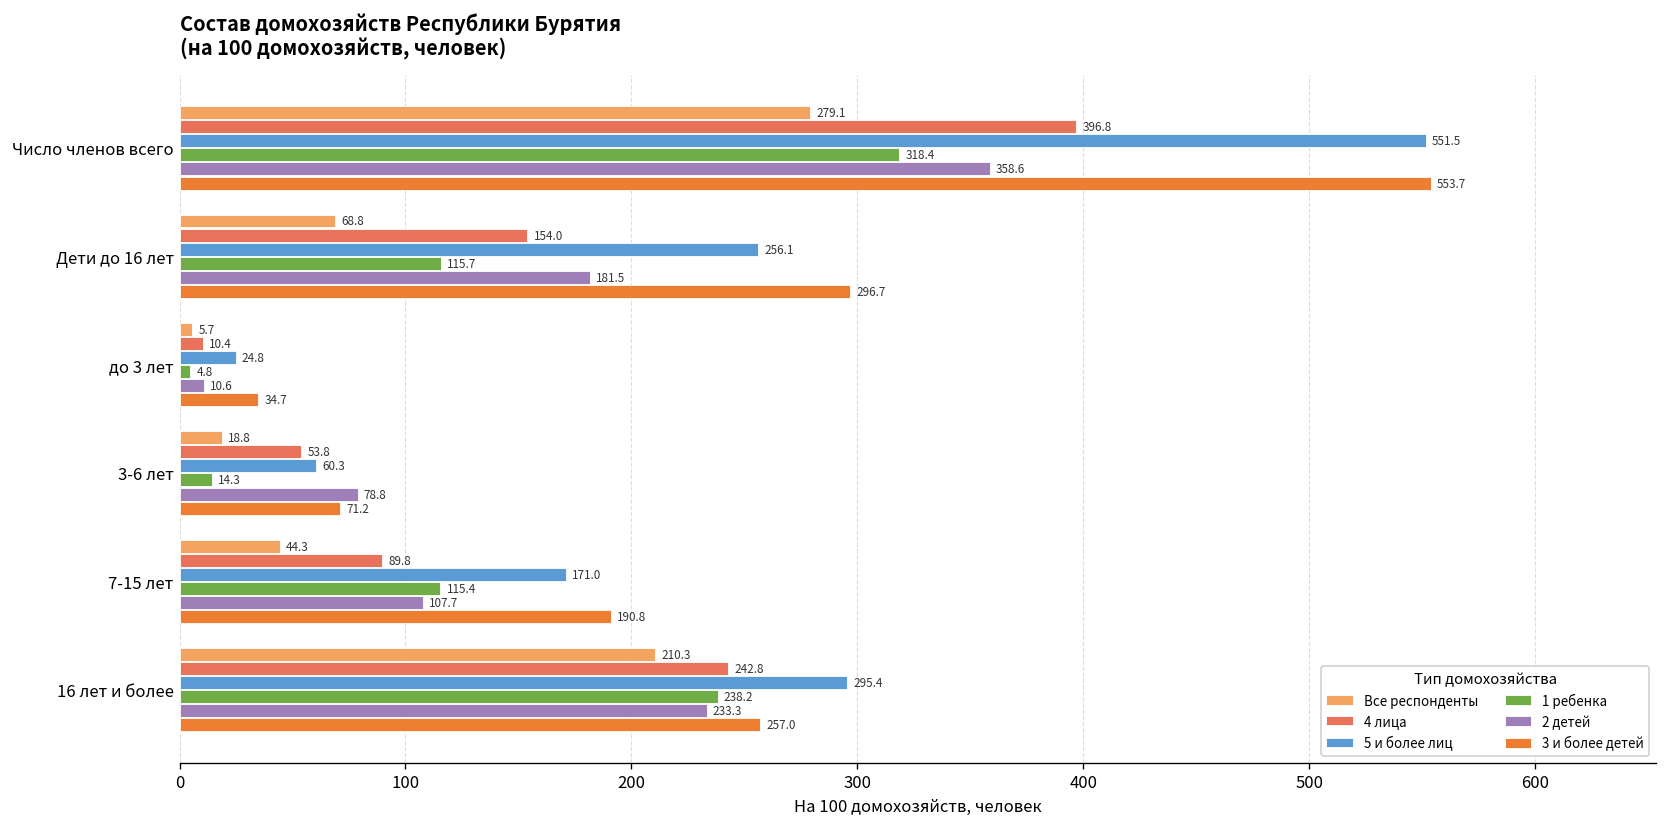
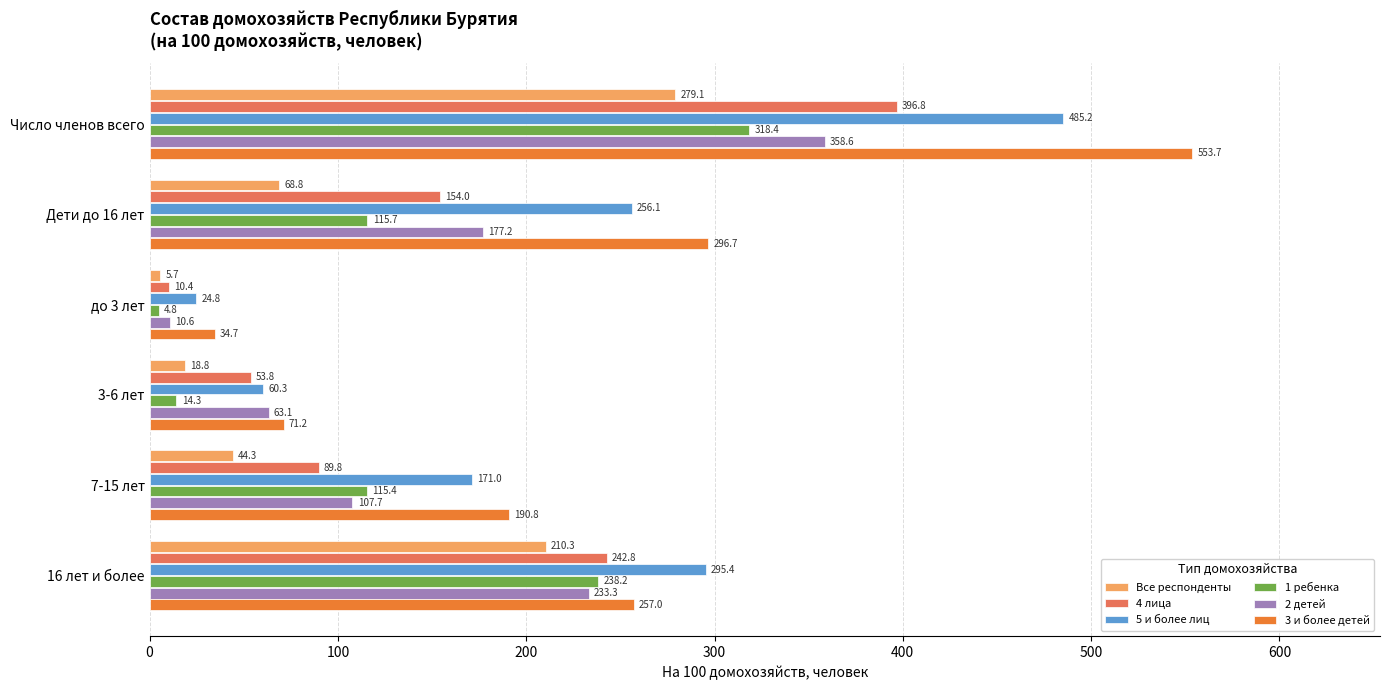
5 и более лиц, Число членов всего: 551.5 -> 485.2
2 детей, Дети до 16 лет: 181.5 -> 177.2
2 детей, 3-6 лет: 78.8 -> 63.1
